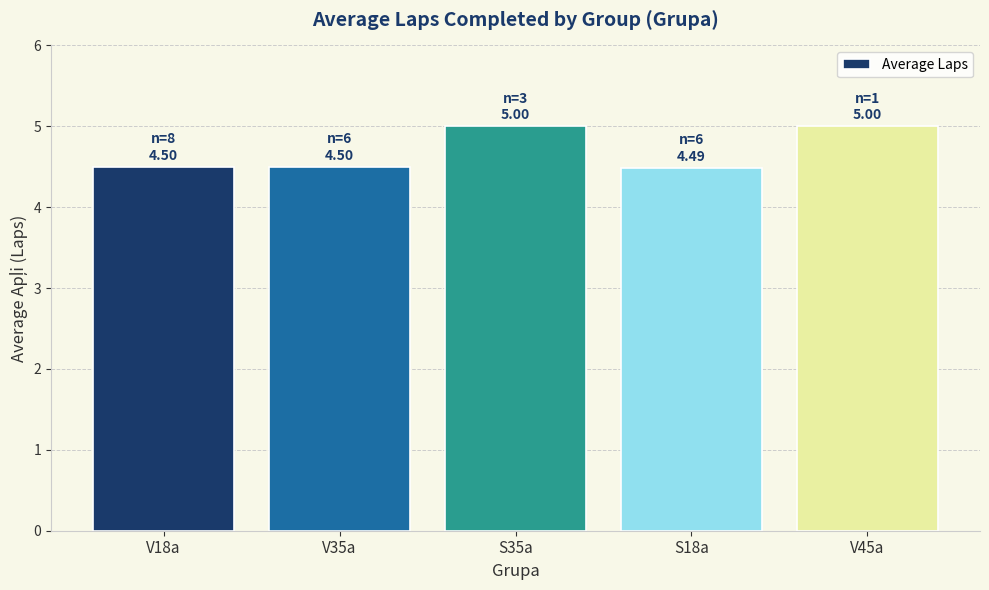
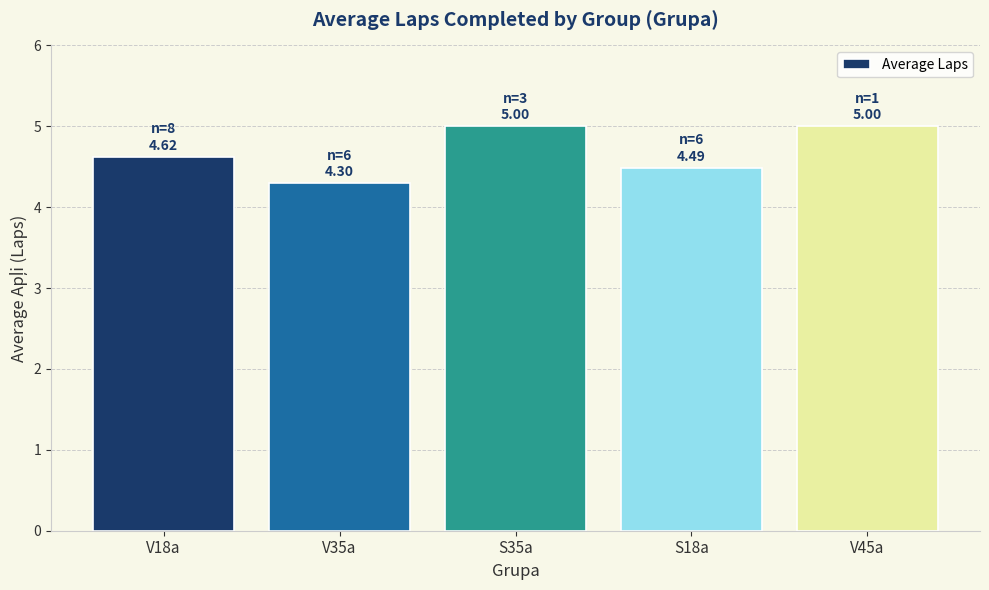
V18a: 4.50 -> 4.62
V35a: 4.50 -> 4.30
